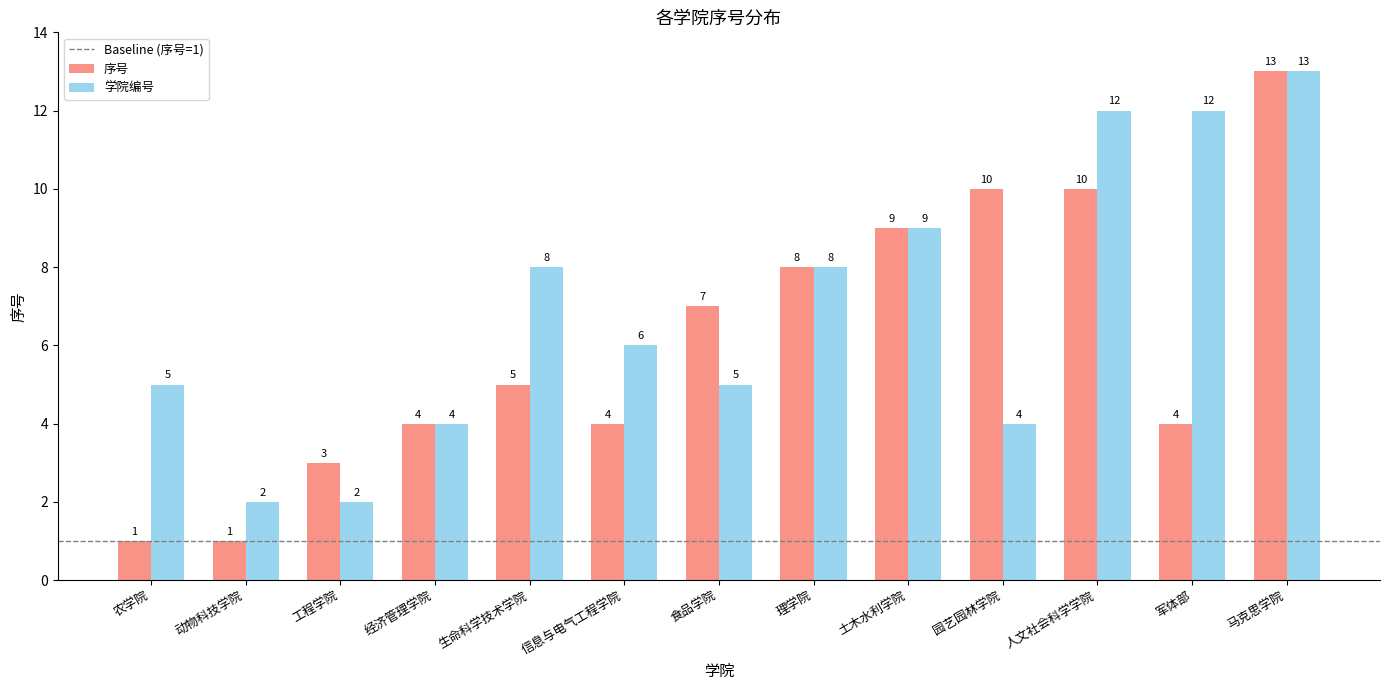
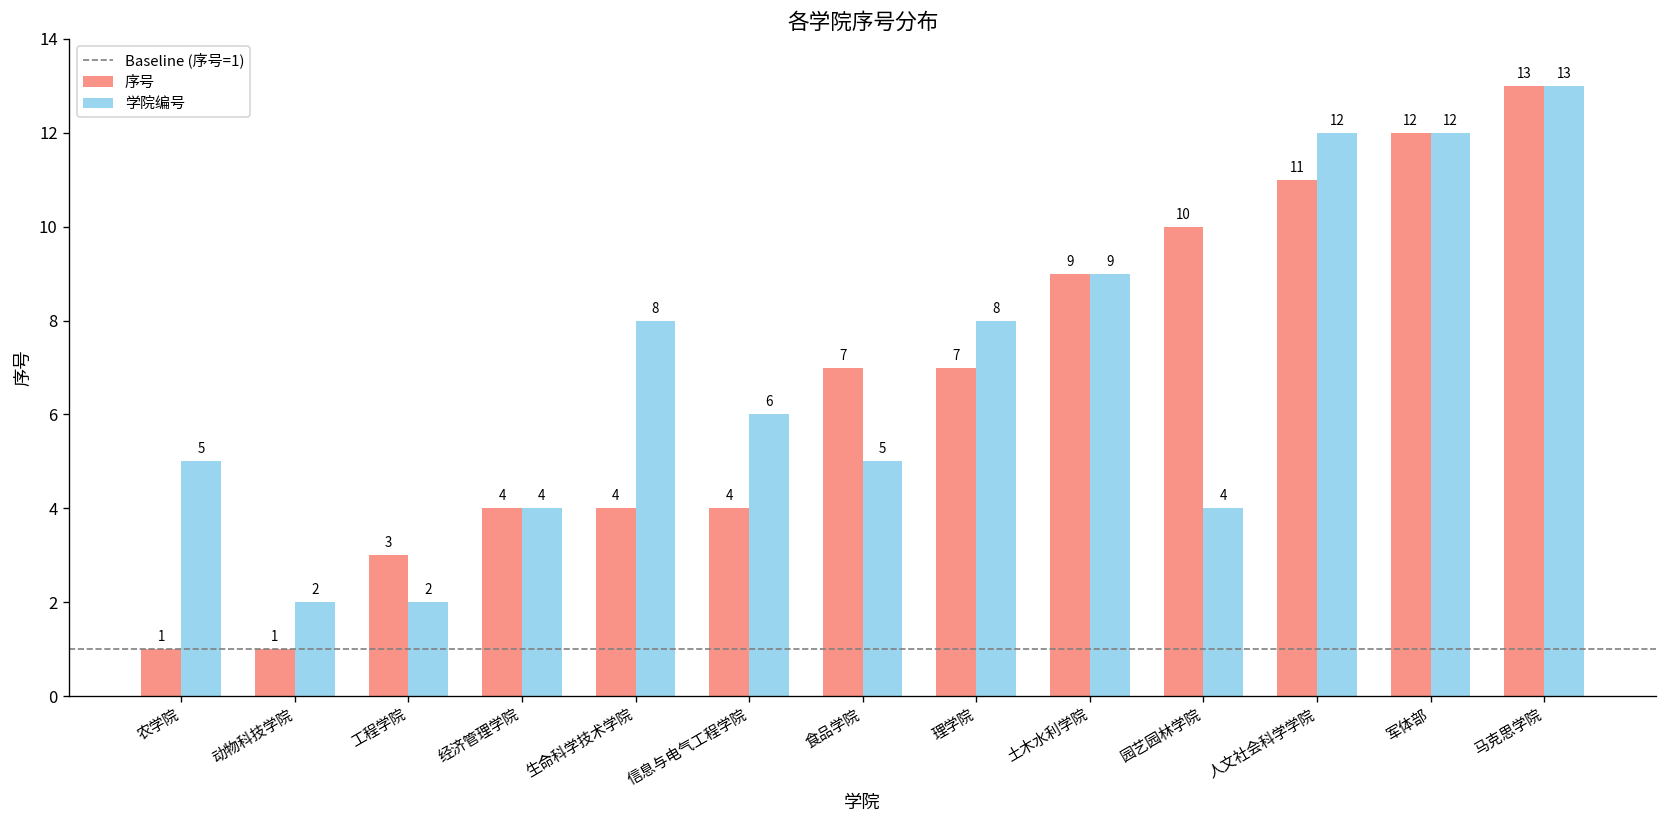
序号, 生命科学技术学院: 5 -> 4
序号, 理学院: 8 -> 7
序号, 人文社会科学学院: 10 -> 11
序号, 军体部: 4 -> 12
